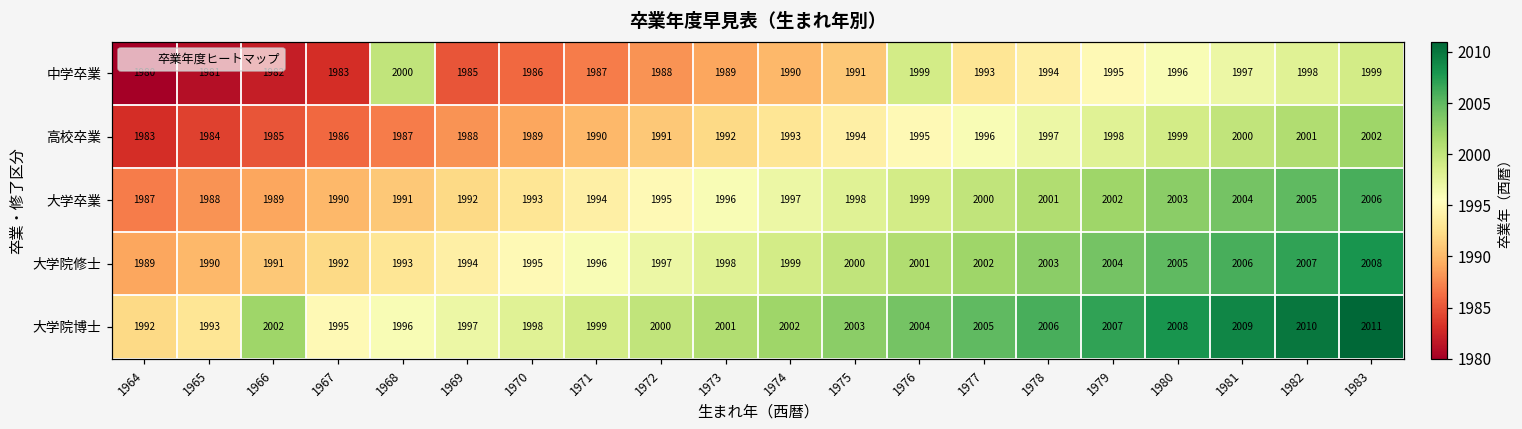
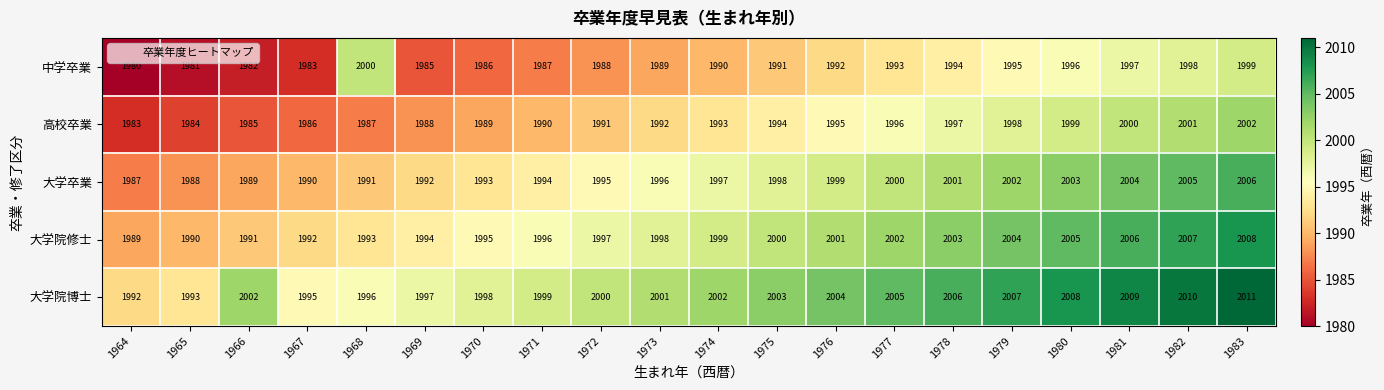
中学卒業, 1976: 1999 -> 1992
